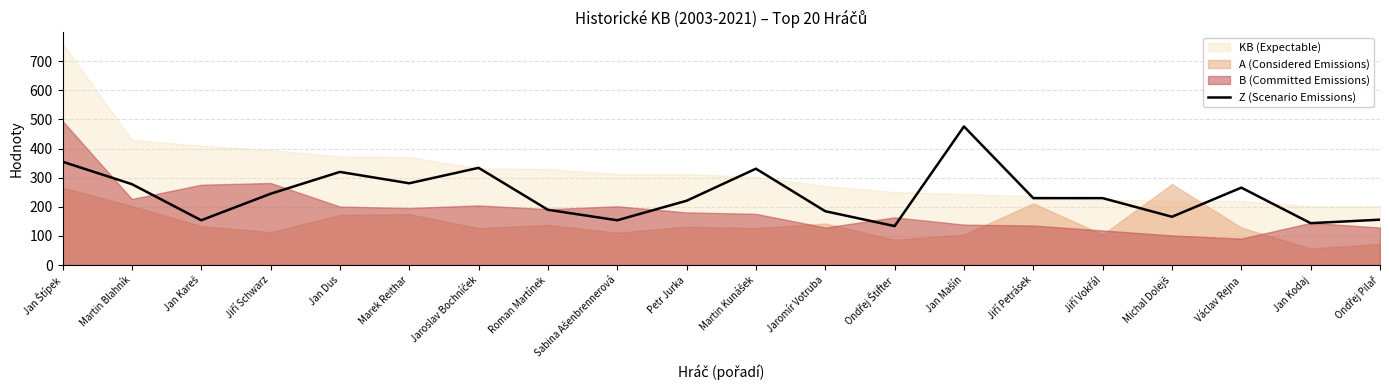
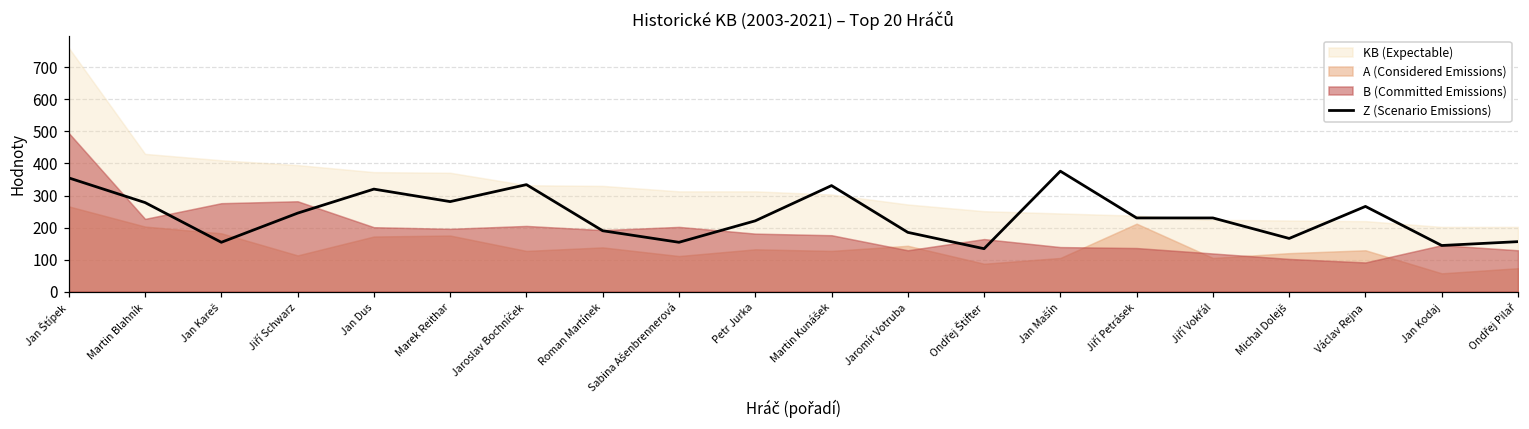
A (Considered Emissions), Jan Kareš: 130 -> 180
Z (Scenario Emissions), Jan Mašín: 480 -> 380
A (Considered Emissions), Michal Dolejš: 280 -> 120
